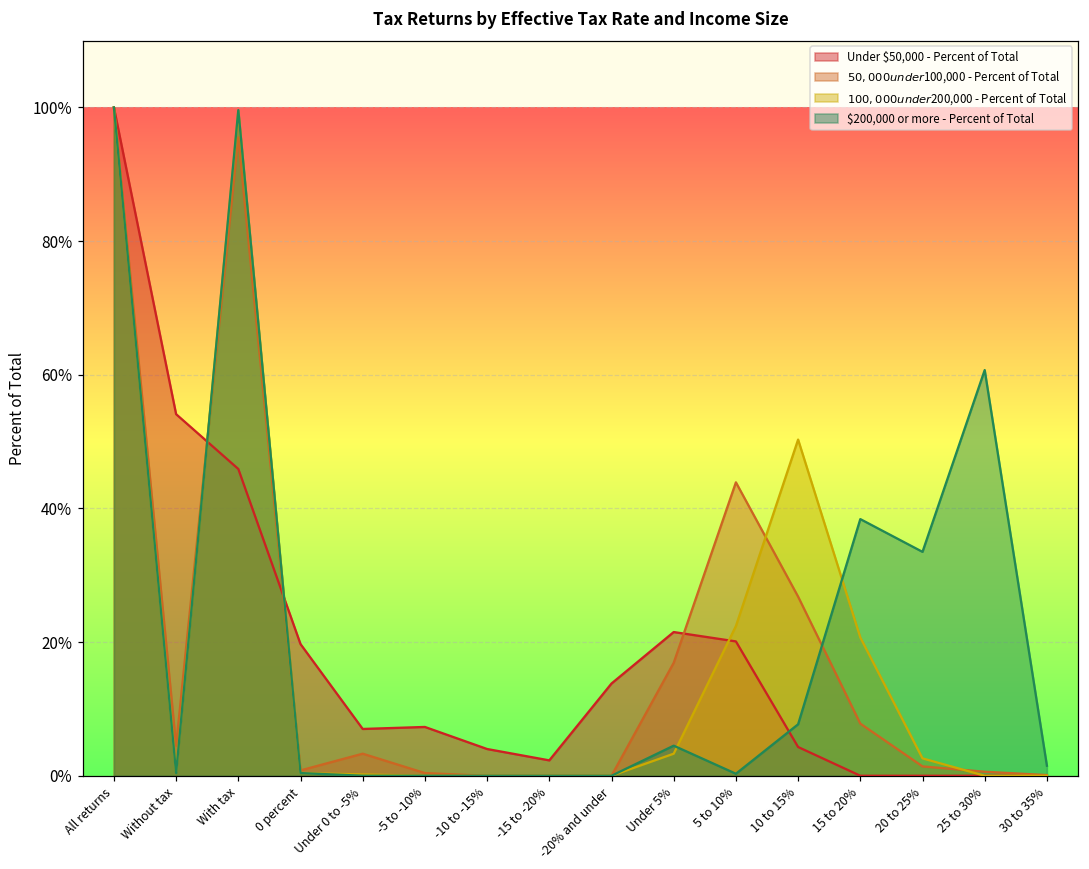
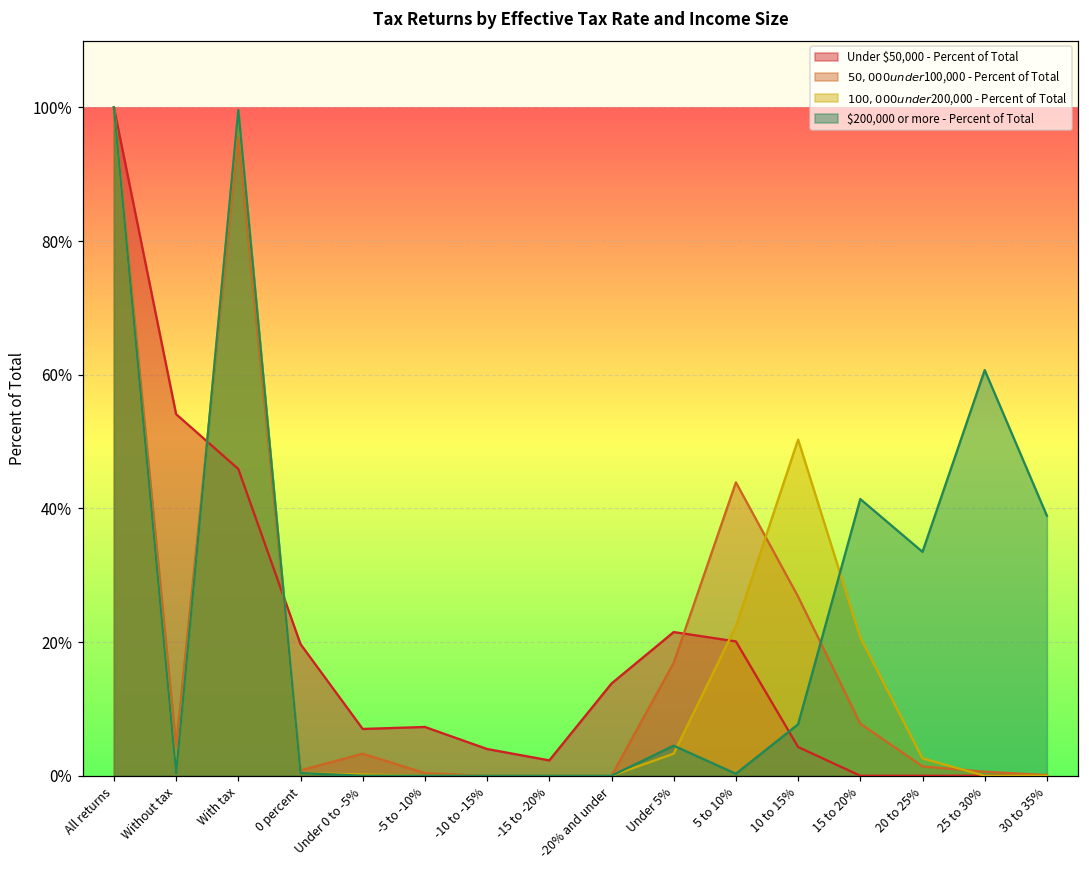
$200,000 or more - Percent of Total, 15 to 20%: 38% -> 41%
$200,000 or more - Percent of Total, 30 to 35%: 2% -> 39%
